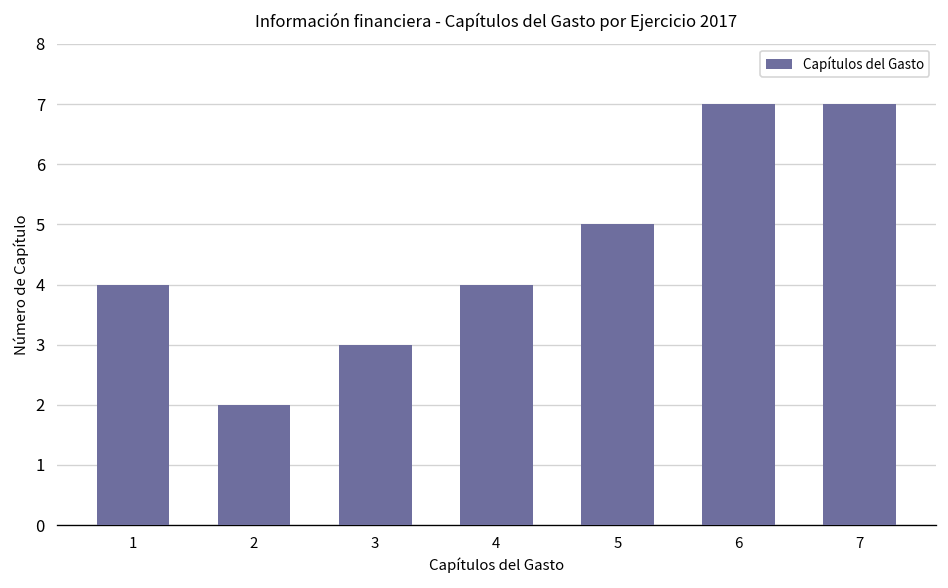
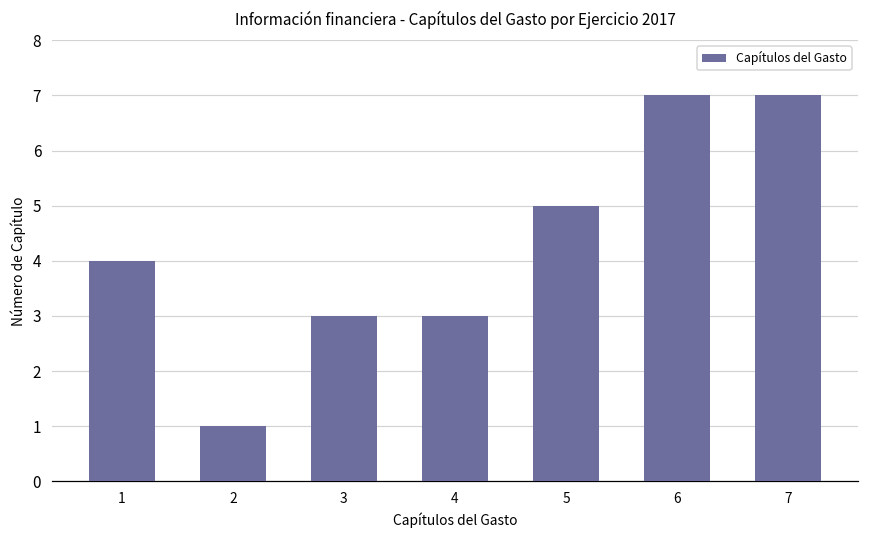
2: 2 -> 1
4: 4 -> 3
